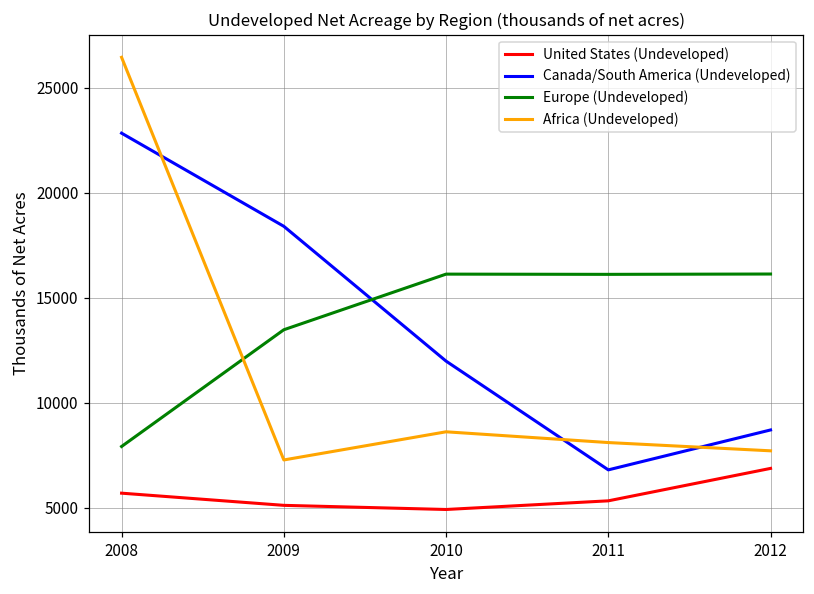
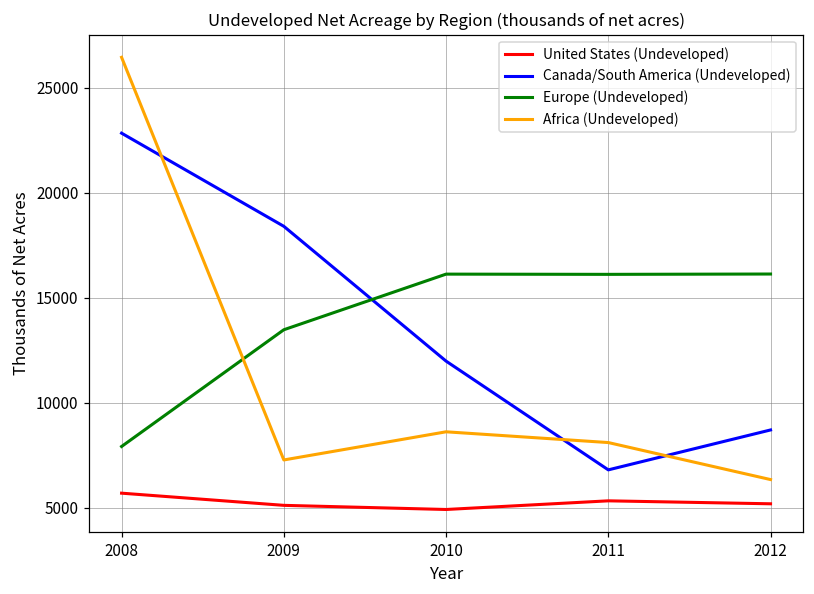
United States (Undeveloped), 2012: 6900 -> 5200
Africa (Undeveloped), 2012: 7700 -> 6300
